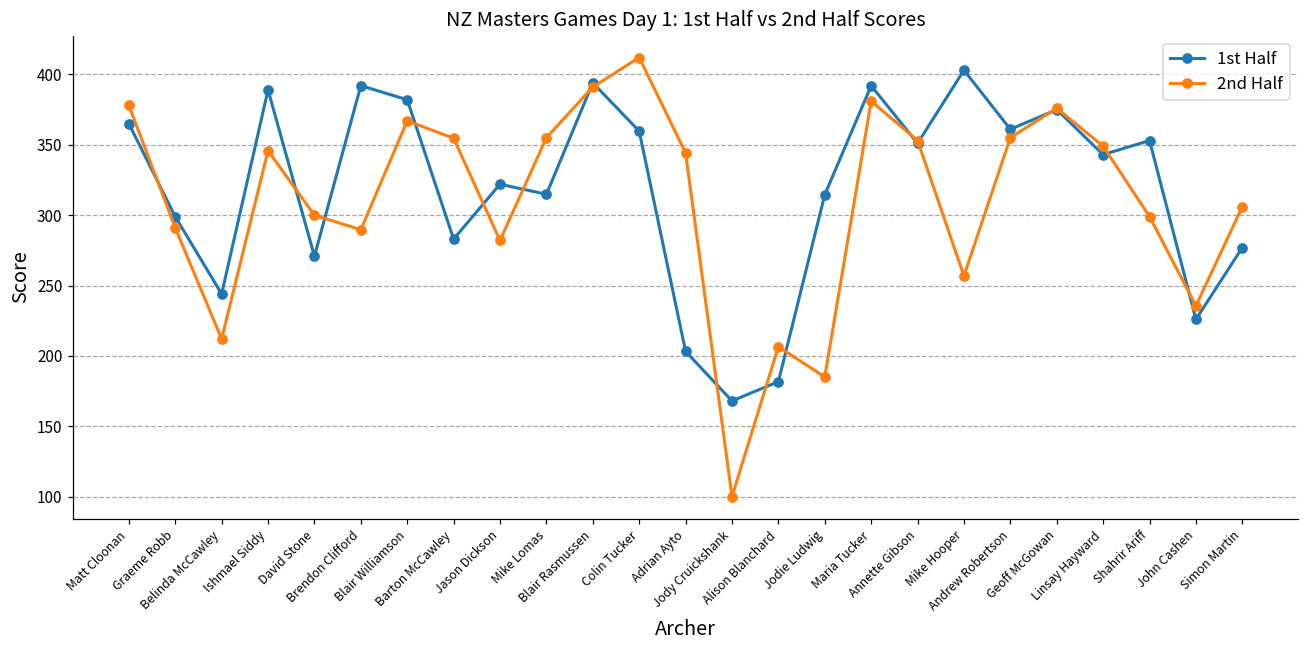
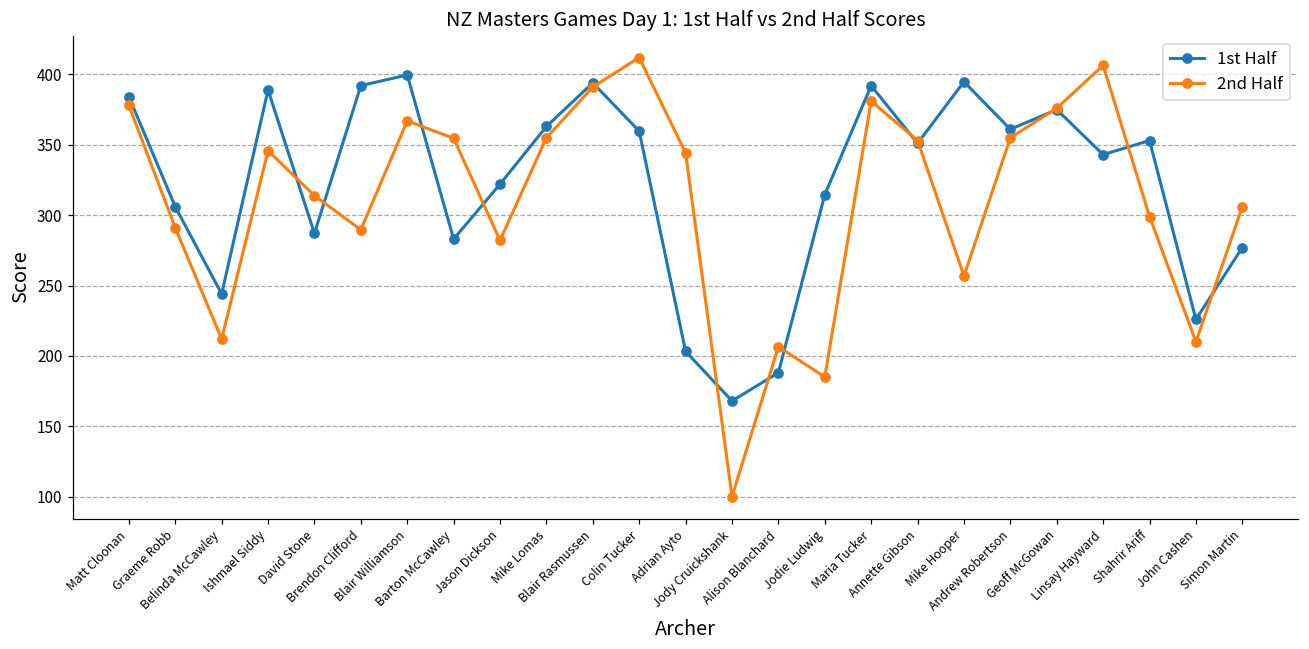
1st Half, Matt Cloonan: 365 -> 384
1st Half, Graeme Robb: 299 -> 306
1st Half, David Stone: 271 -> 287
2nd Half, David Stone: 300 -> 314
1st Half, Blair Williamson: 382 -> 400
1st Half, Mike Lomas: 315 -> 363
1st Half, Alison Blanchard: 182 -> 188
1st Half, Mike Hooper: 403 -> 395
2nd Half, Linsay Hayward: 349 -> 406
2nd Half, John Cashen: 236 -> 210
